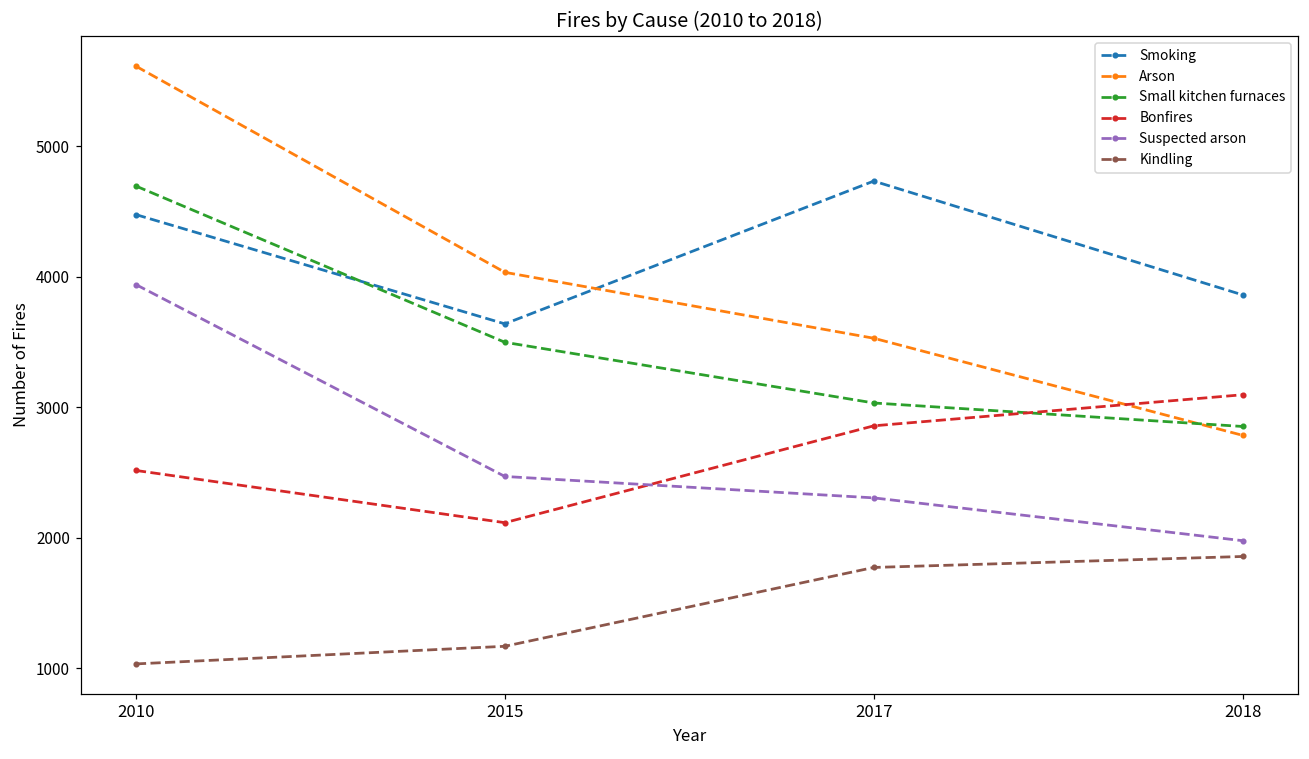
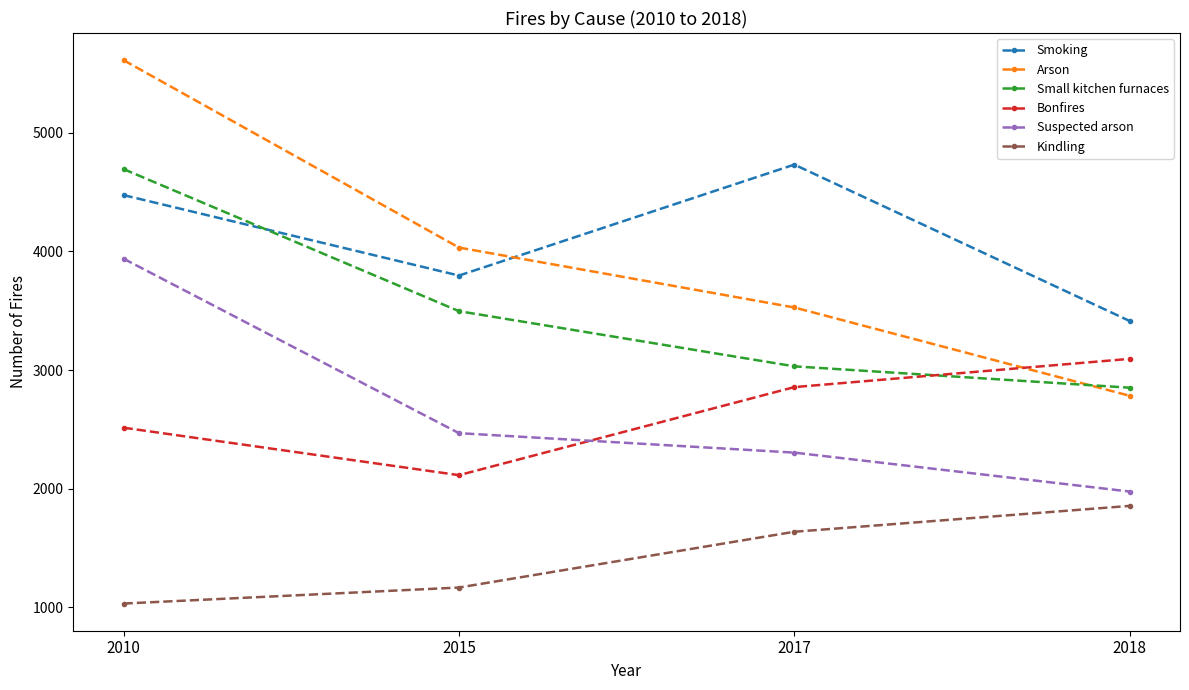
Smoking, 2015: 3640 -> 3800
Kindling, 2017: 1770 -> 1640
Smoking, 2018: 3860 -> 3410
